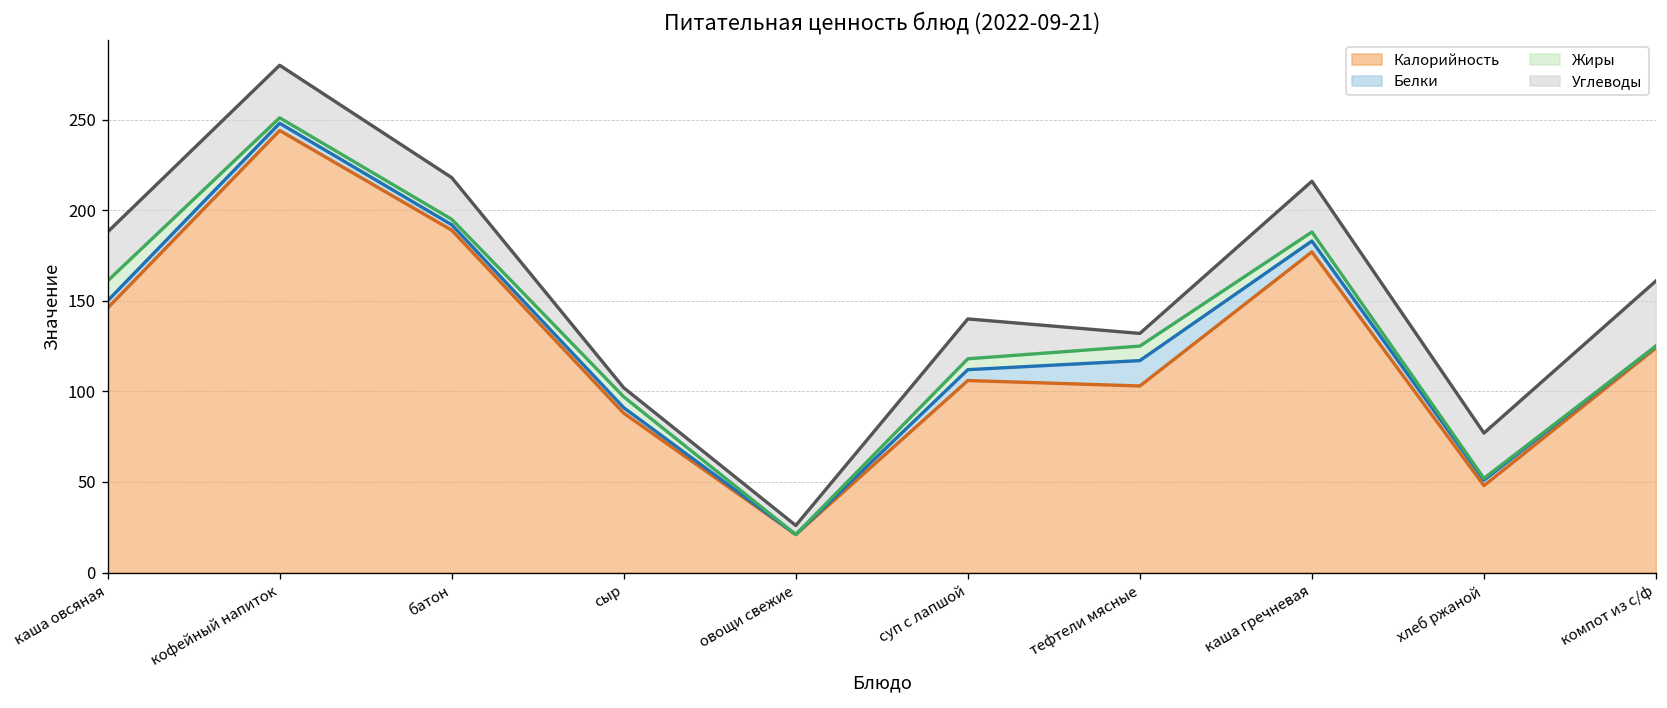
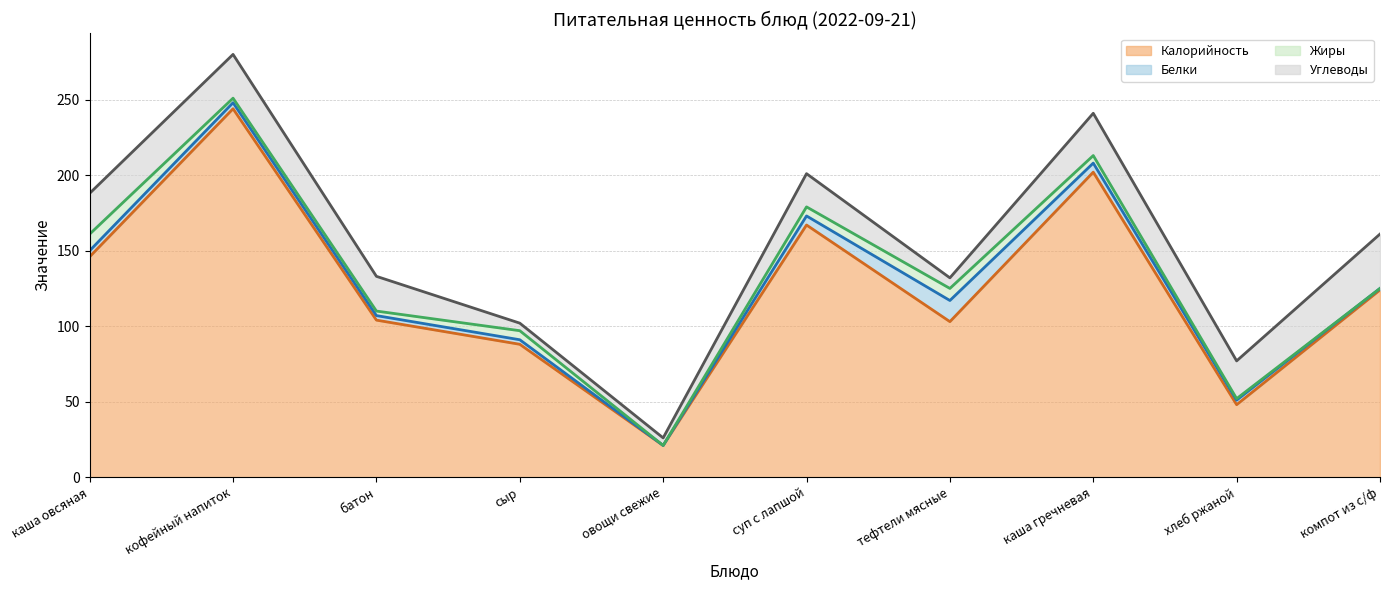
Калорийность, батон: 189 -> 104
Калорийность, суп с лапшой: 106 -> 167
Калорийность, каша гречневая: 177 -> 202
